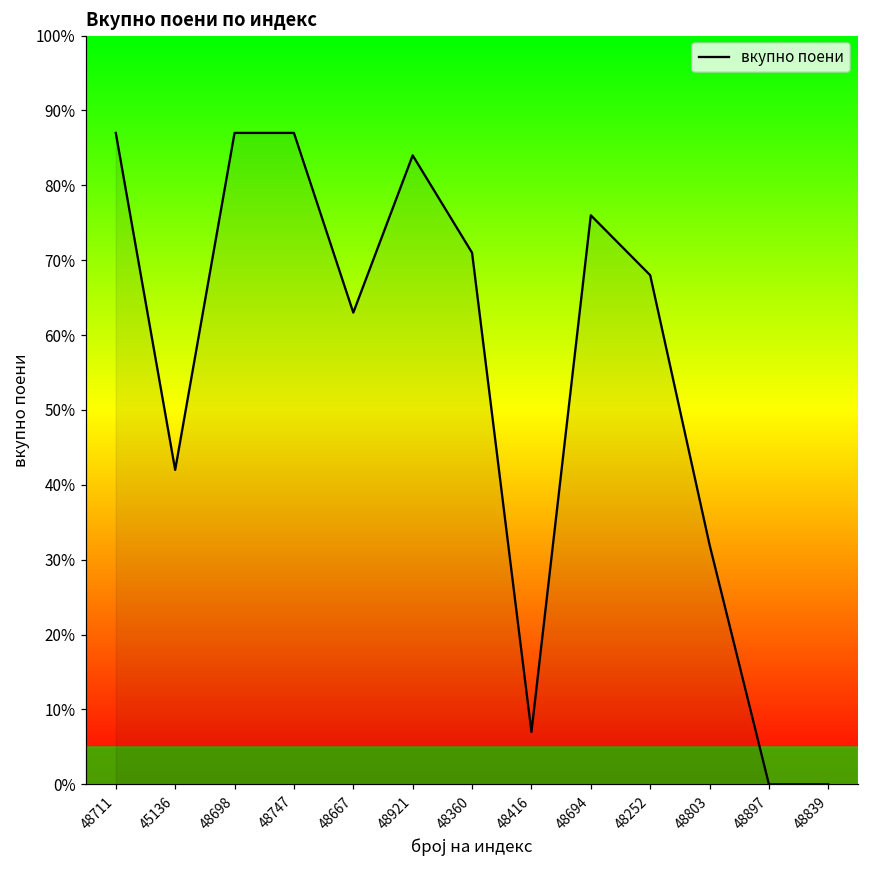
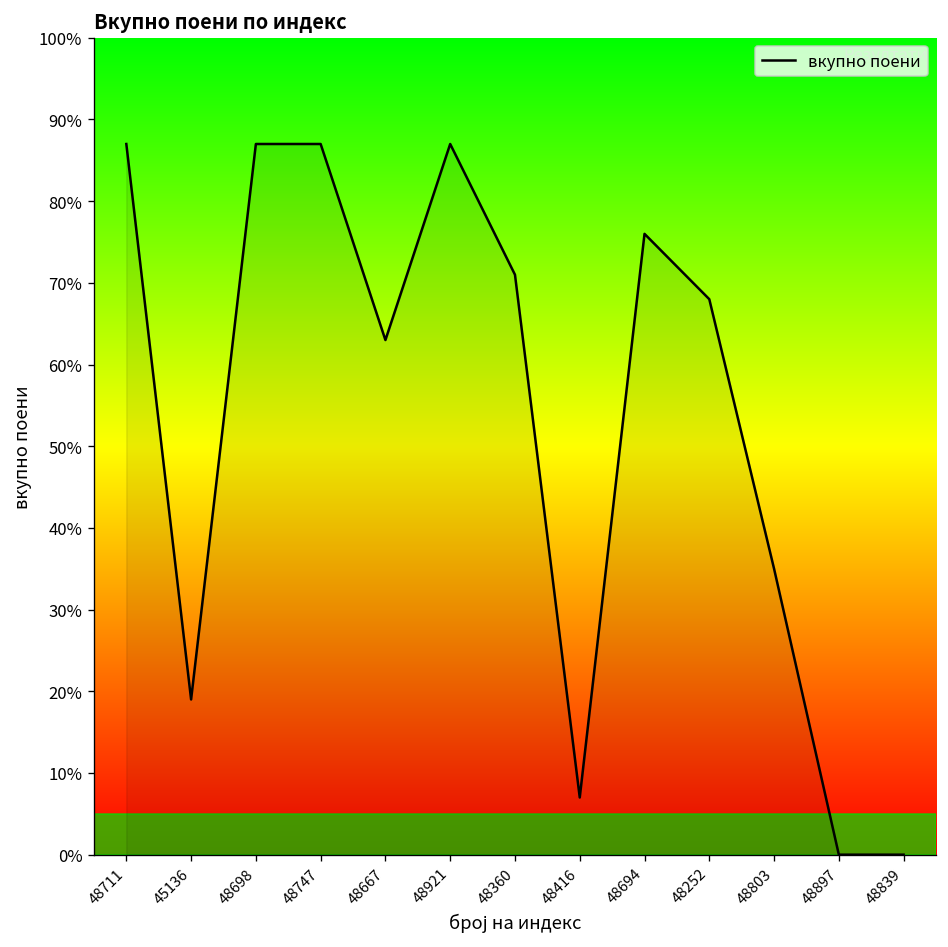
45136: 42% -> 19%
48921: 84% -> 87%
48803: 32% -> 35%
